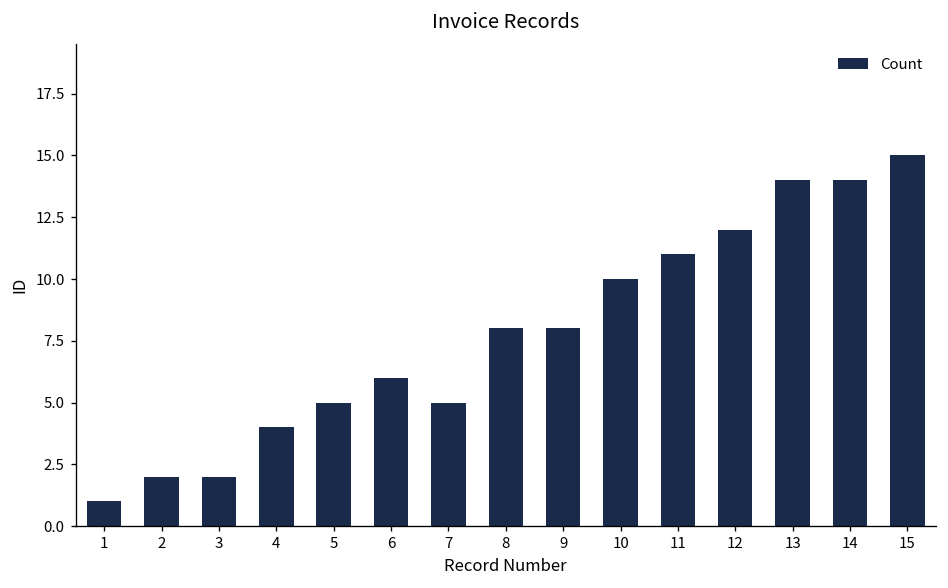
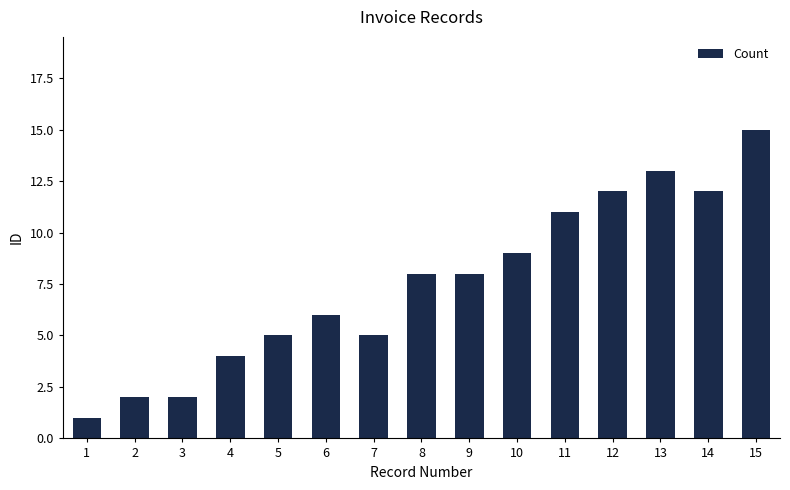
10: 10 -> 9
13: 14 -> 13
14: 14 -> 12
